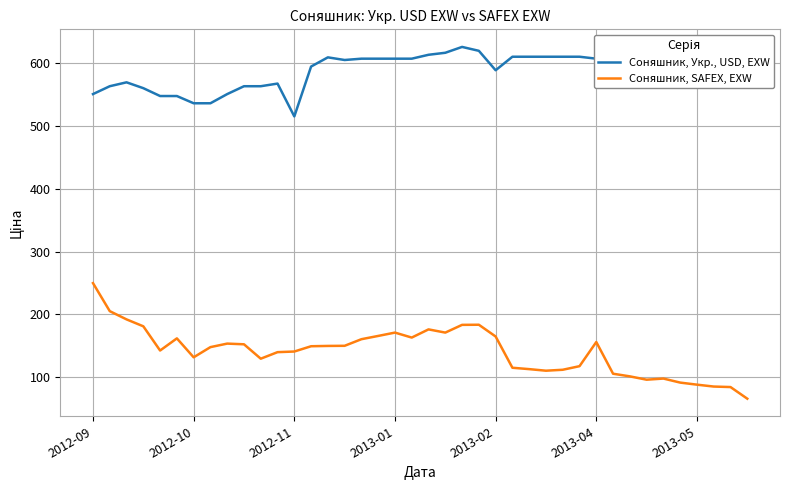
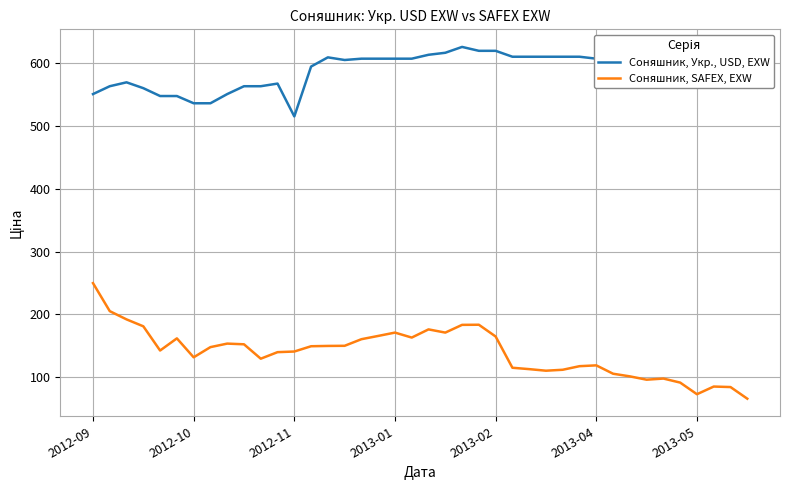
Соняшник, Укр., USD, EXW, 2013-02: 590 -> 620
Соняшник, SAFEX, EXW, 2013-04: 160 -> 120
Соняшник, SAFEX, EXW, 2013-05: 90 -> 70
